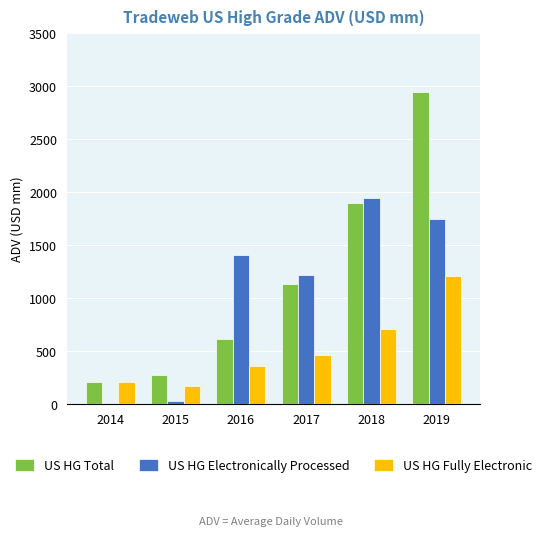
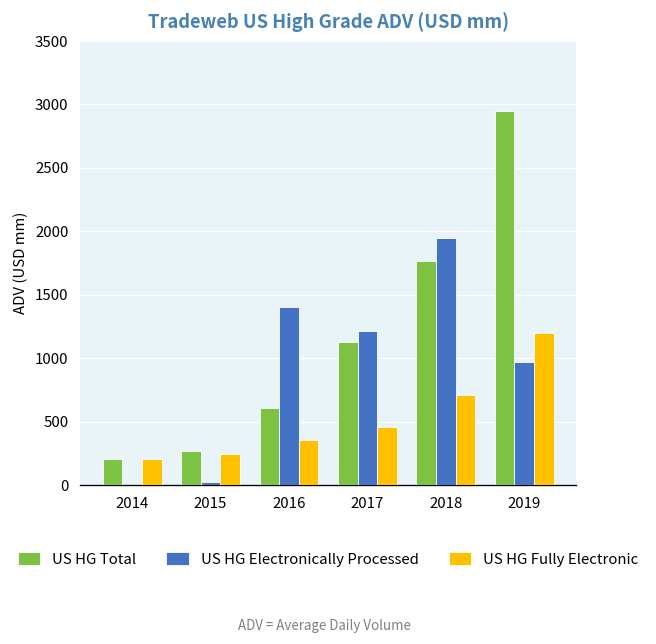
US HG Fully Electronic, 2015: 170 -> 250
US HG Total, 2018: 1900 -> 1760
US HG Electronically Processed, 2019: 1740 -> 970
